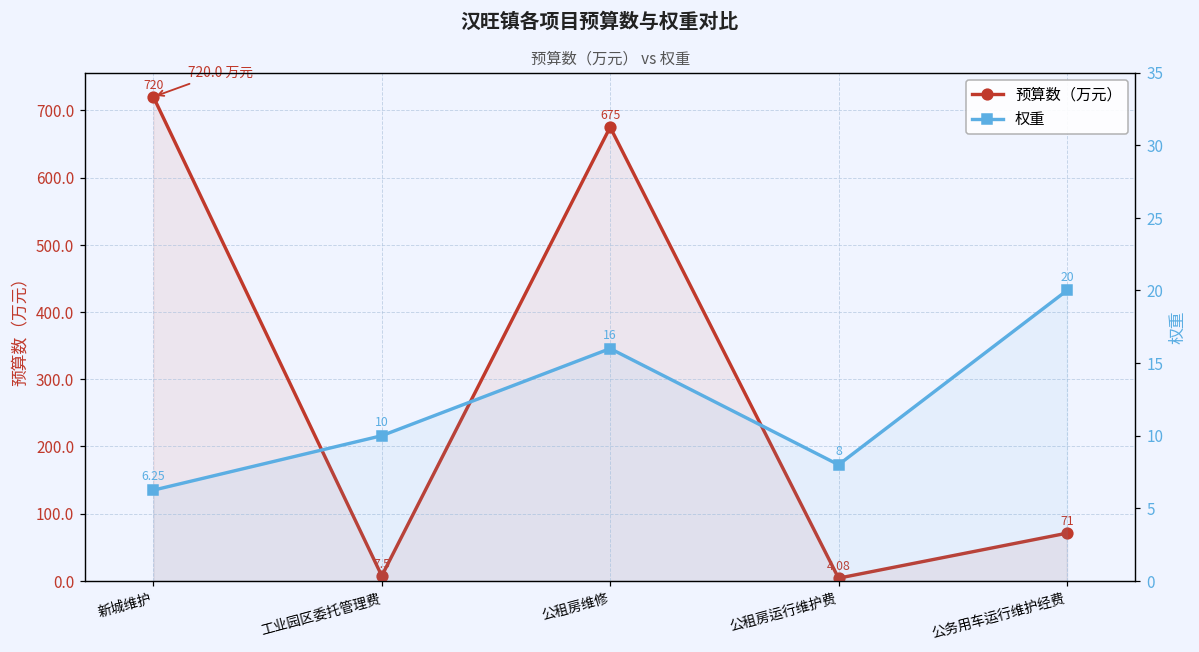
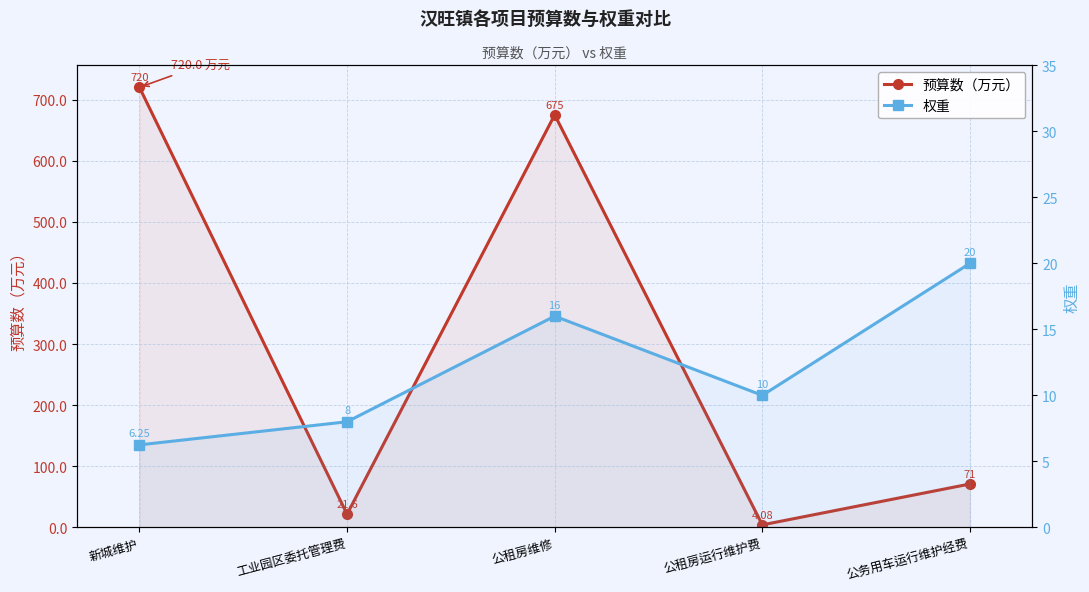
预算数（万元）, 工业园区委托管理费: 7.5 -> 21.6
权重, 工业园区委托管理费: 10 -> 8
权重, 公租房运行维护费: 8 -> 10
